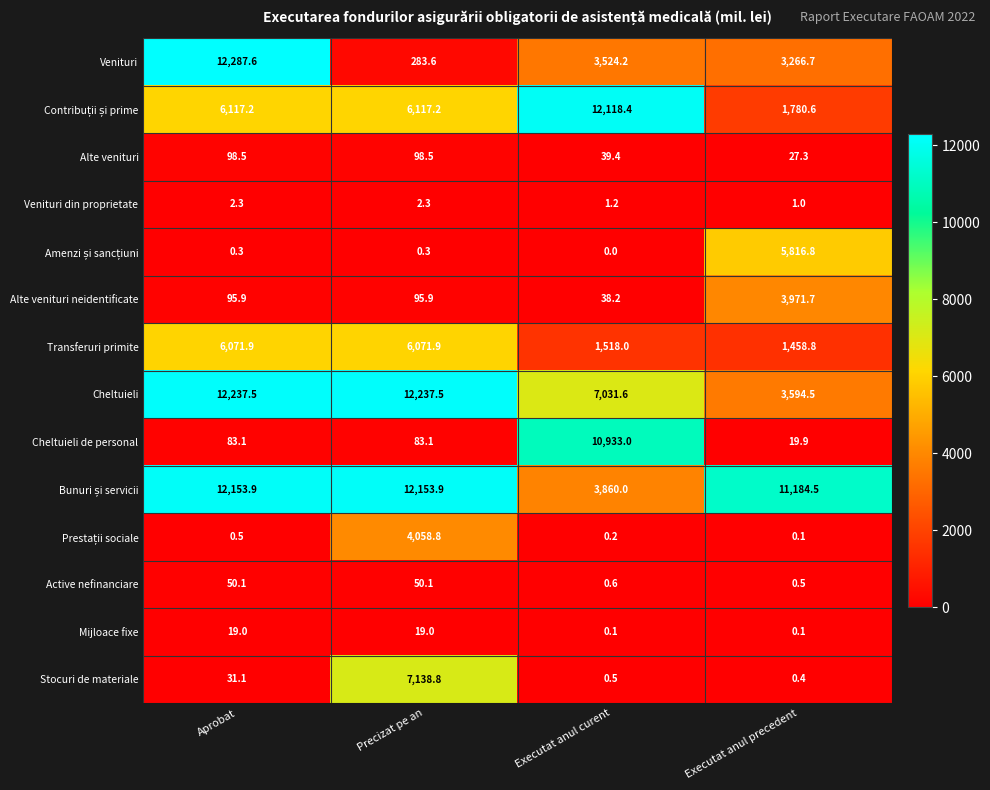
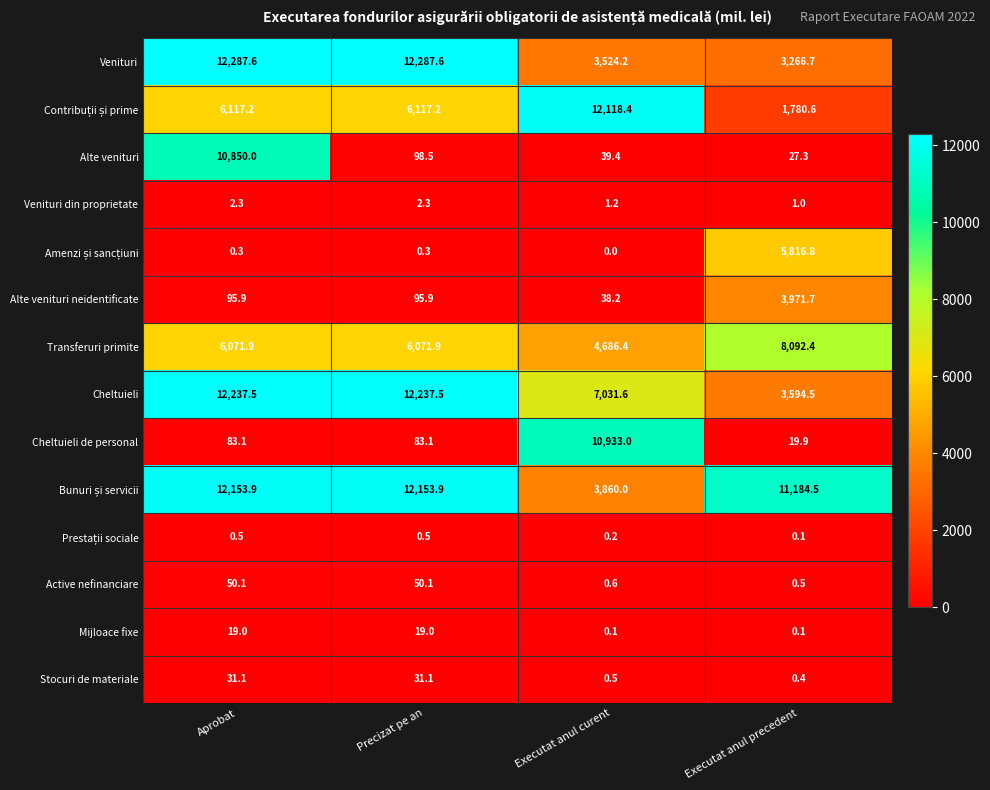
Venituri, Precizat pe an: 283.6 -> 12,287.6
Alte venituri, Aprobat: 98.5 -> 10,850.0
Transferuri primite, Executat anul curent: 1,518.0 -> 4,686.4
Transferuri primite, Executat anul precedent: 1,458.8 -> 8,092.4
Prestații sociale, Precizat pe an: 4,058.8 -> 0.5
Stocuri de materiale, Precizat pe an: 7,138.8 -> 31.1
